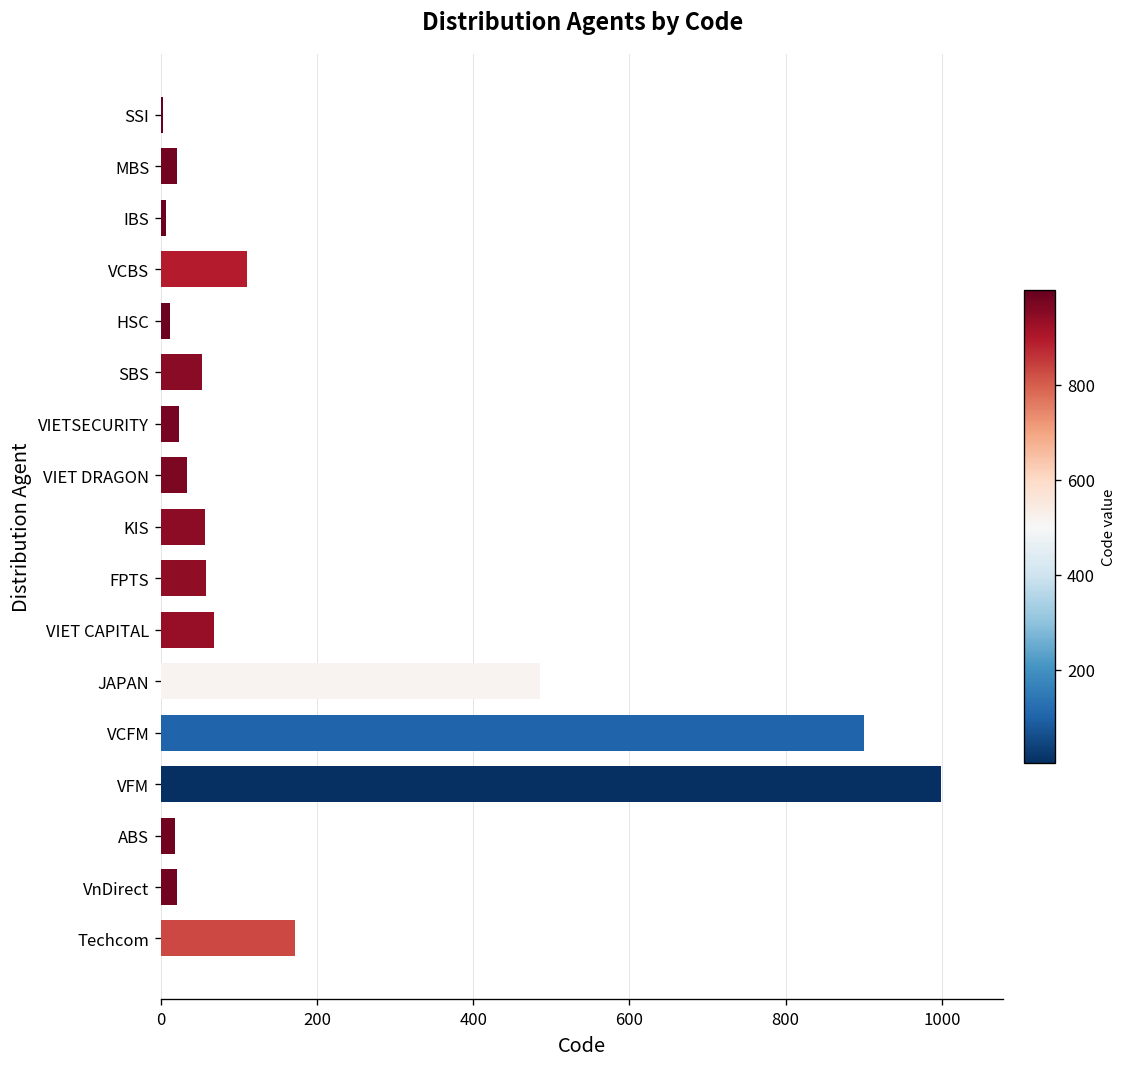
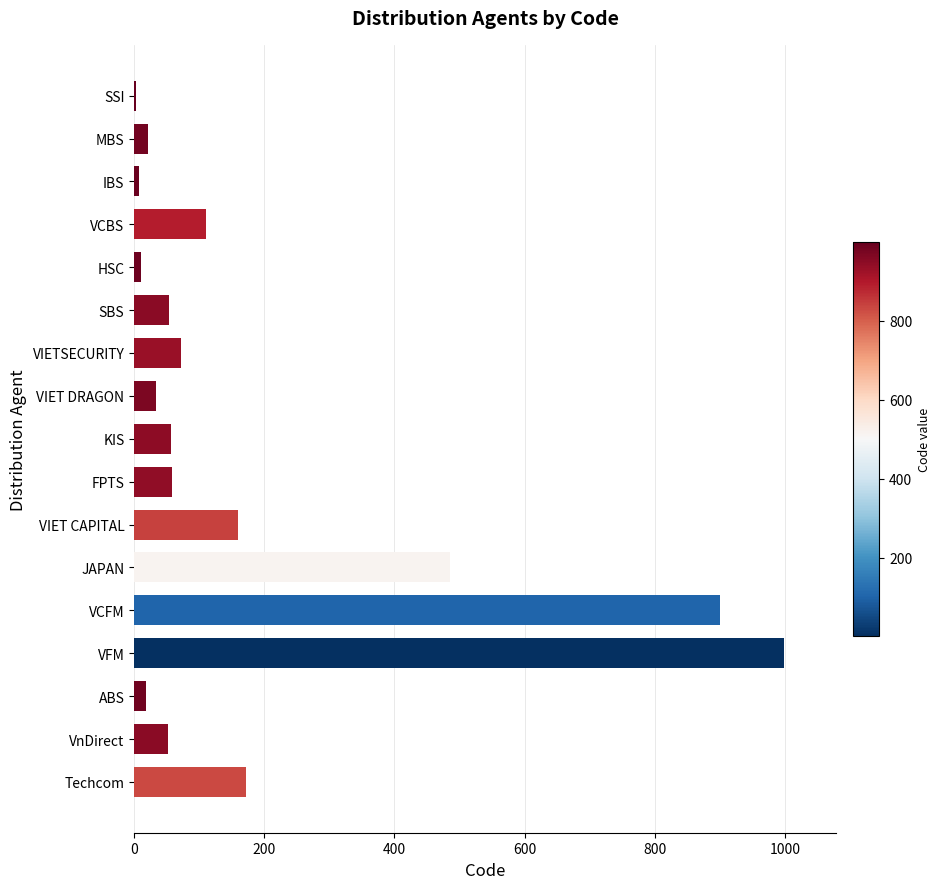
VIETSECURITY: 20 -> 70
VIET CAPITAL: 70 -> 160
VnDirect: 20 -> 50
